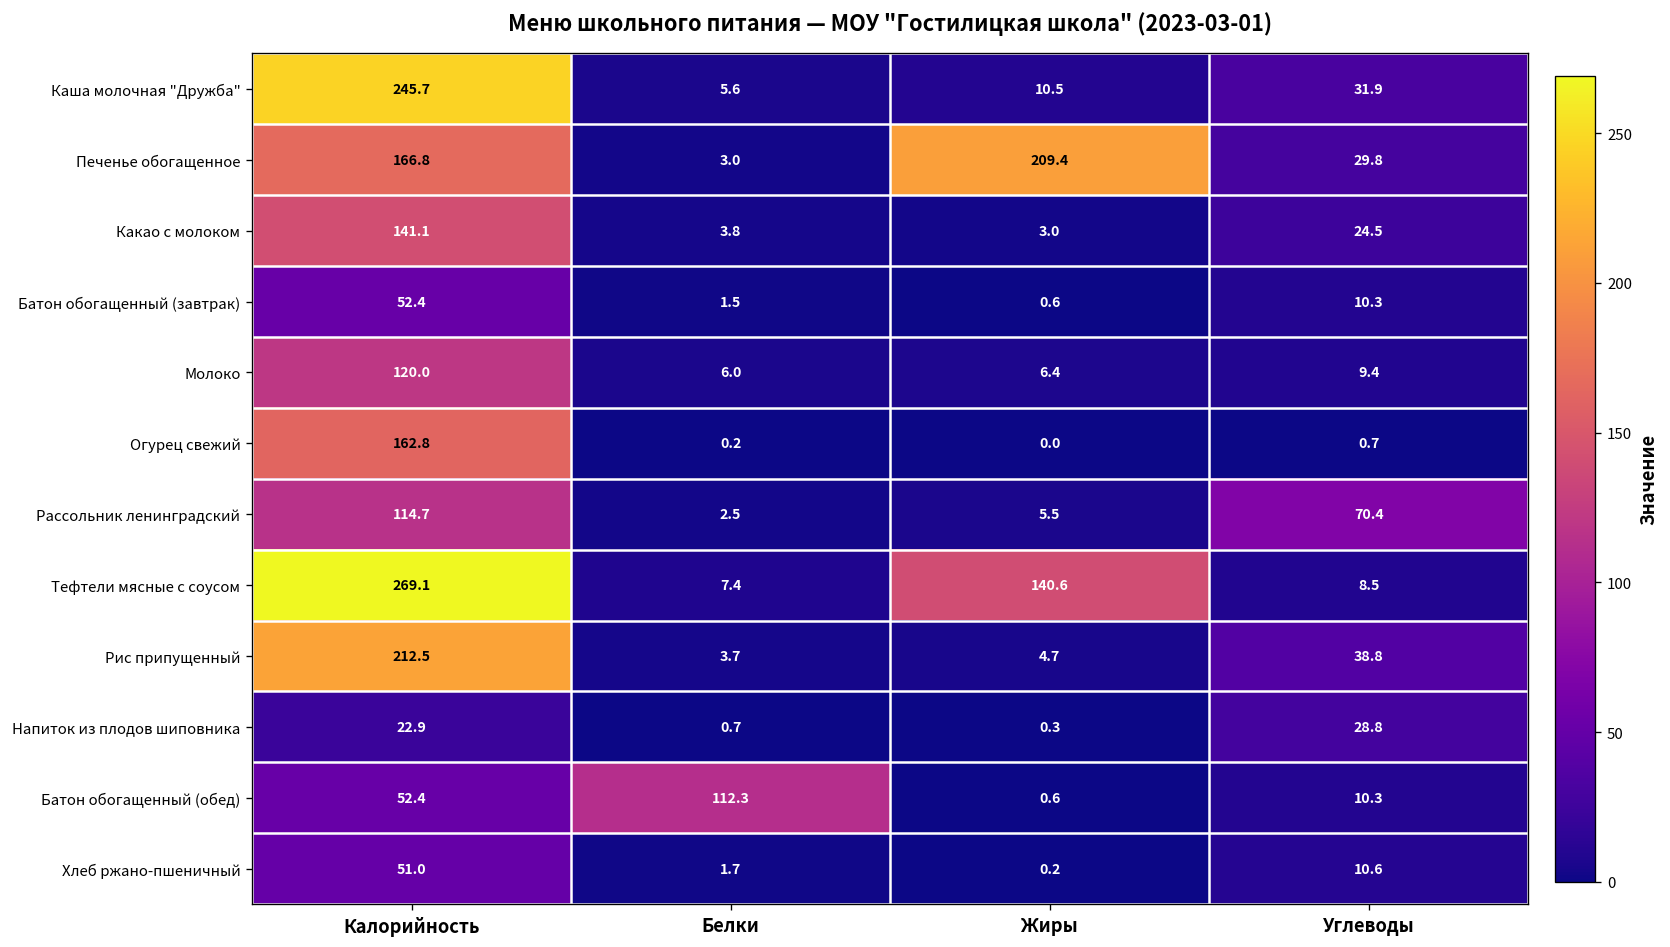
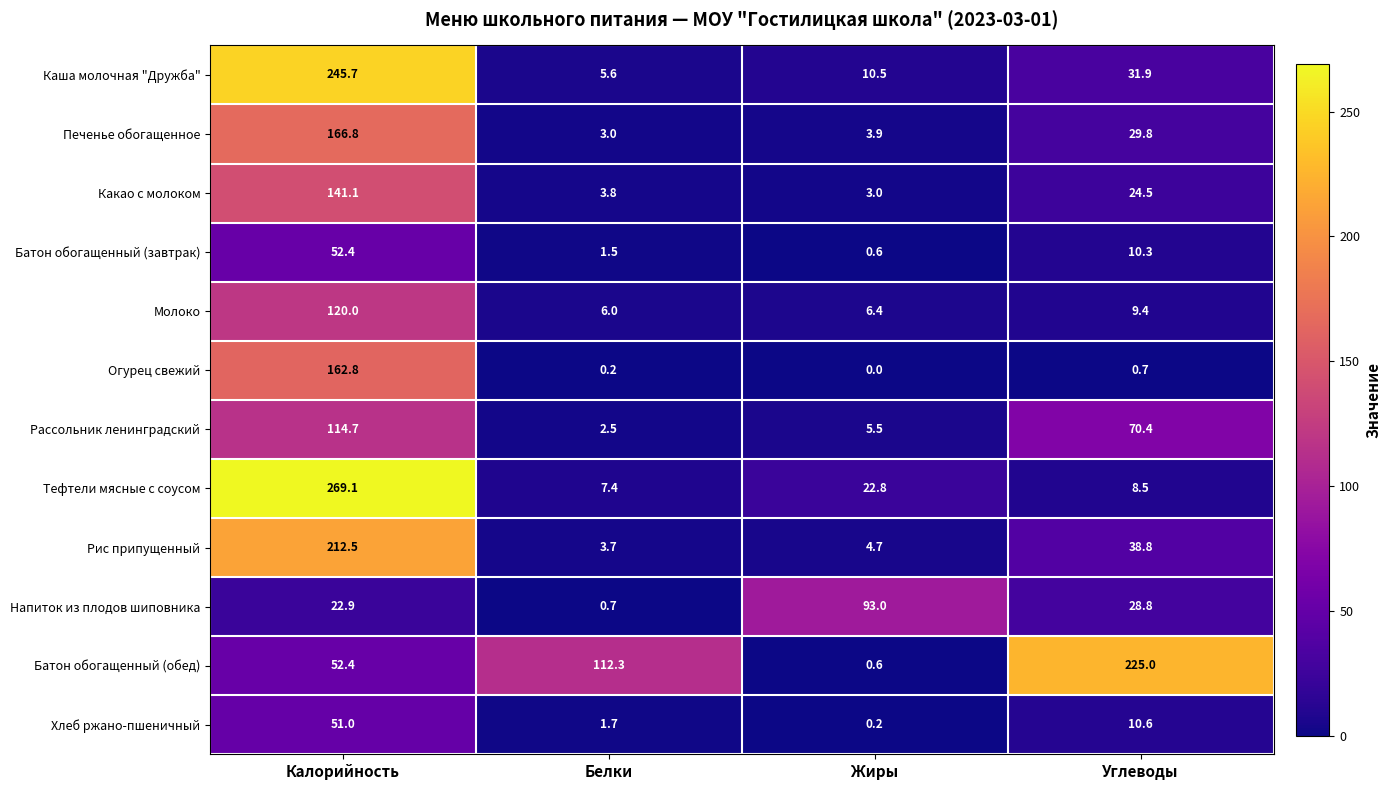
Печенье обогащенное, Жиры: 209.4 -> 3.9
Тефтели мясные с соусом, Жиры: 140.6 -> 22.8
Напиток из плодов шиповника, Жиры: 0.3 -> 93.0
Батон обогащенный (обед), Углеводы: 10.3 -> 225.0
